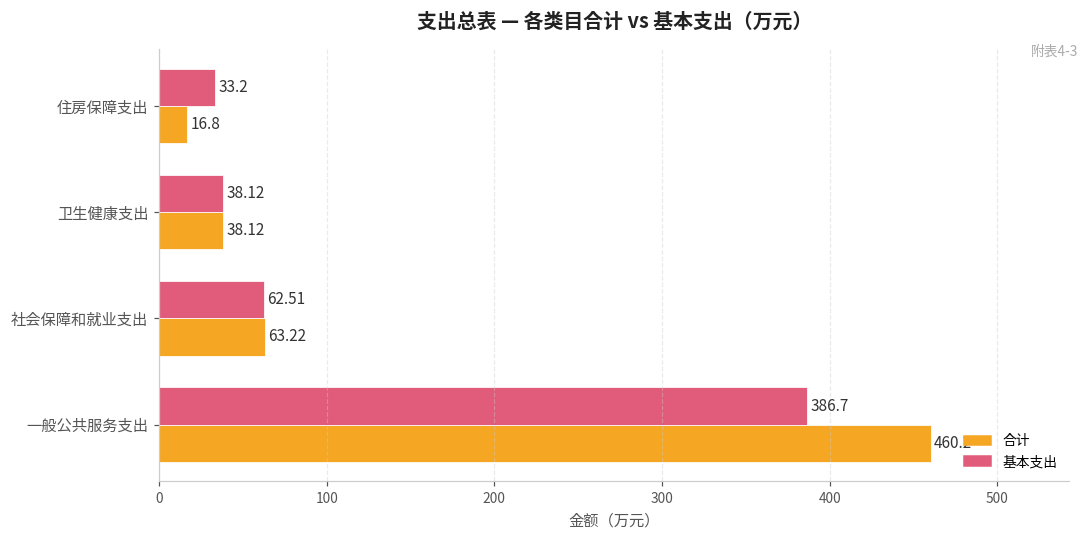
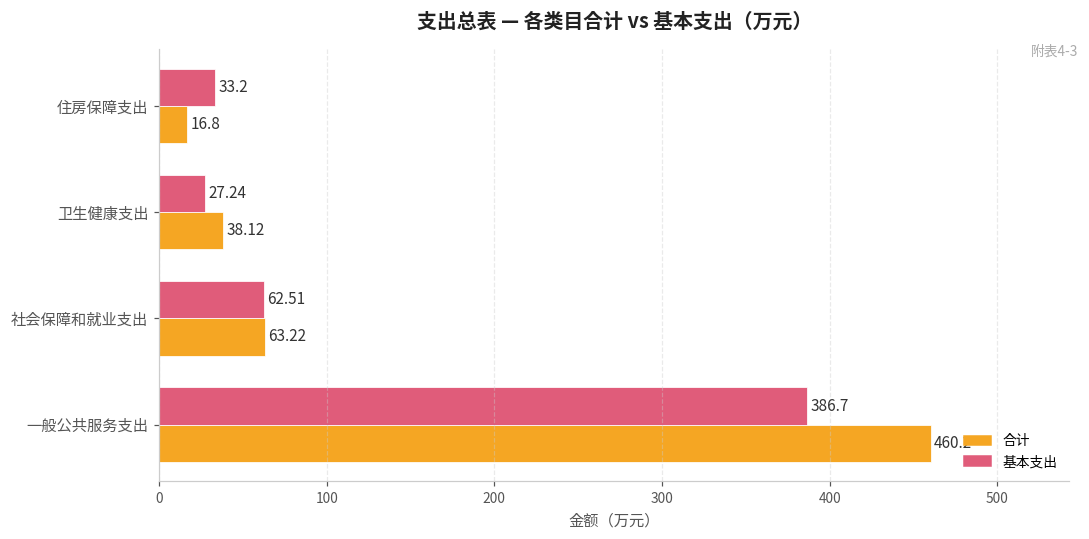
基本支出, 卫生健康支出: 38.12 -> 27.24
